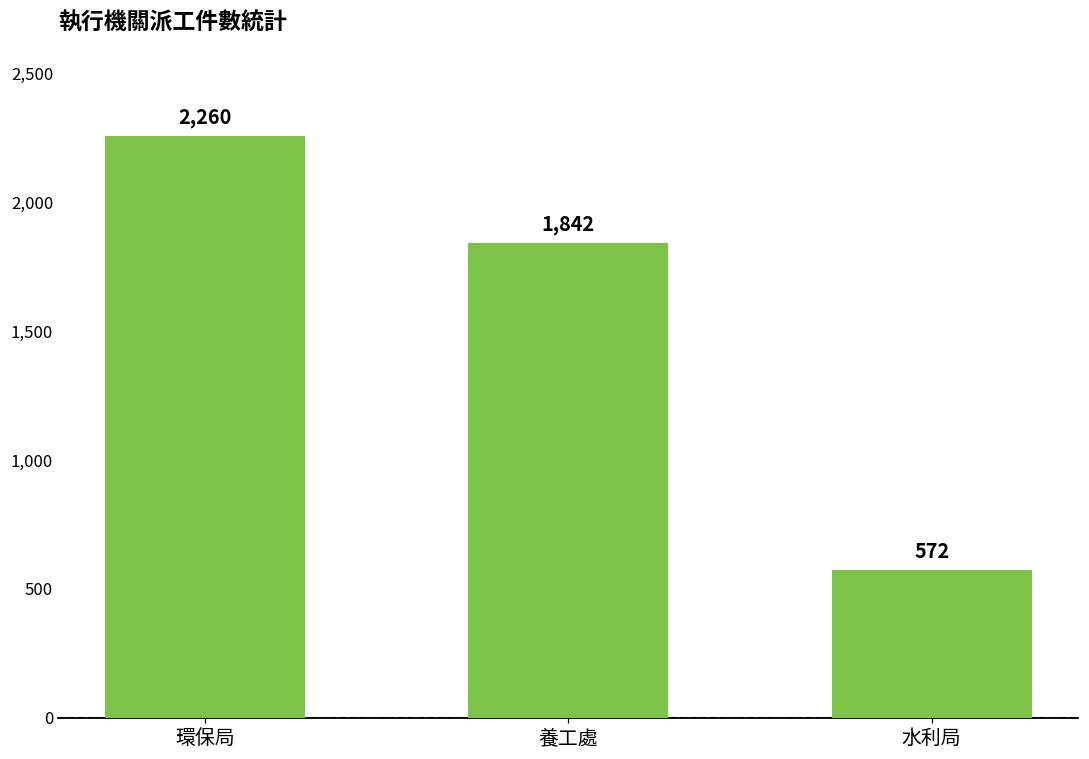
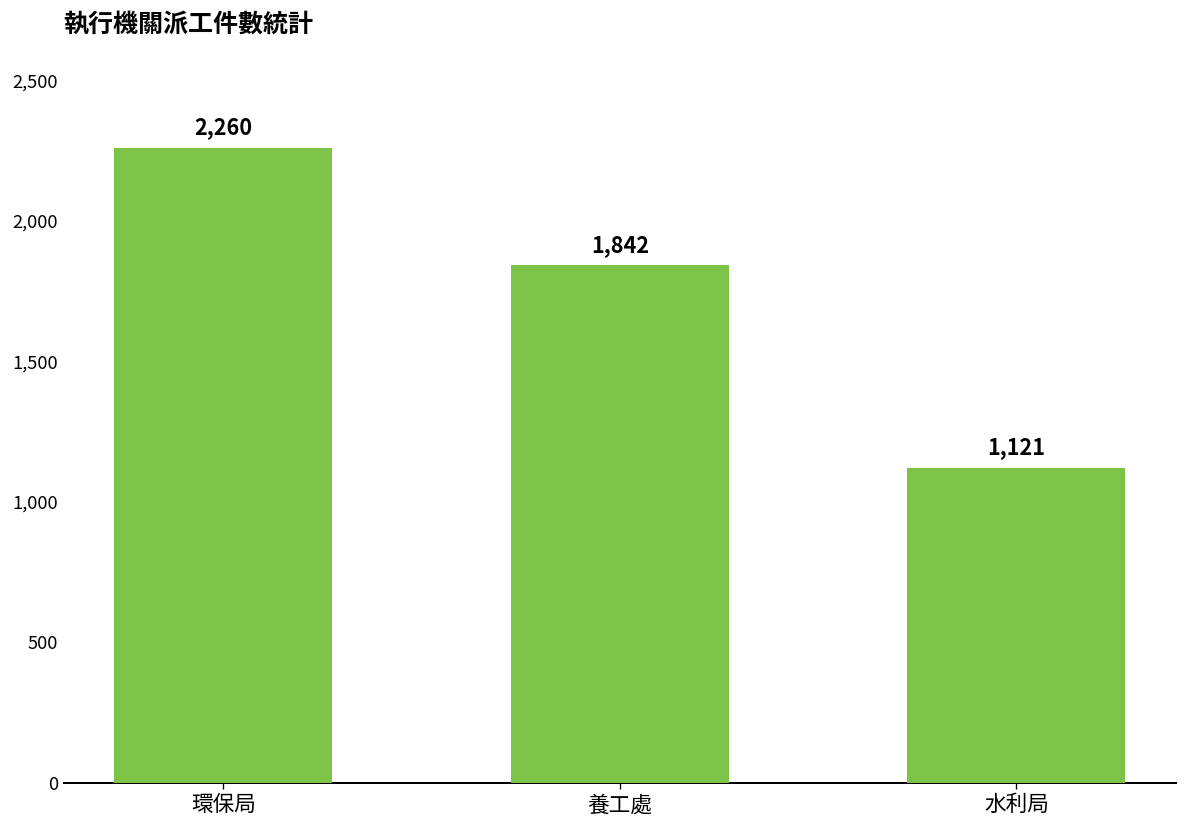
水利局: 572 -> 1,121
